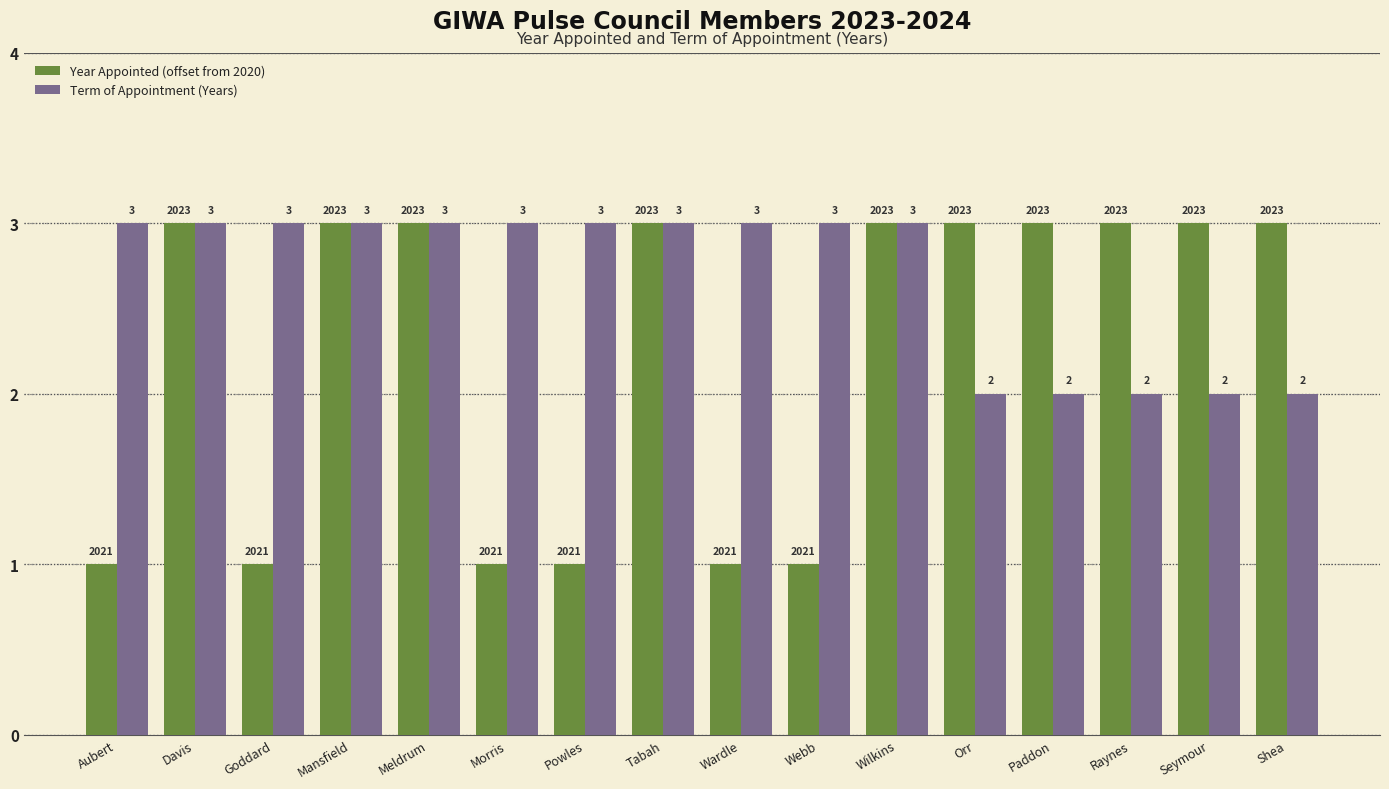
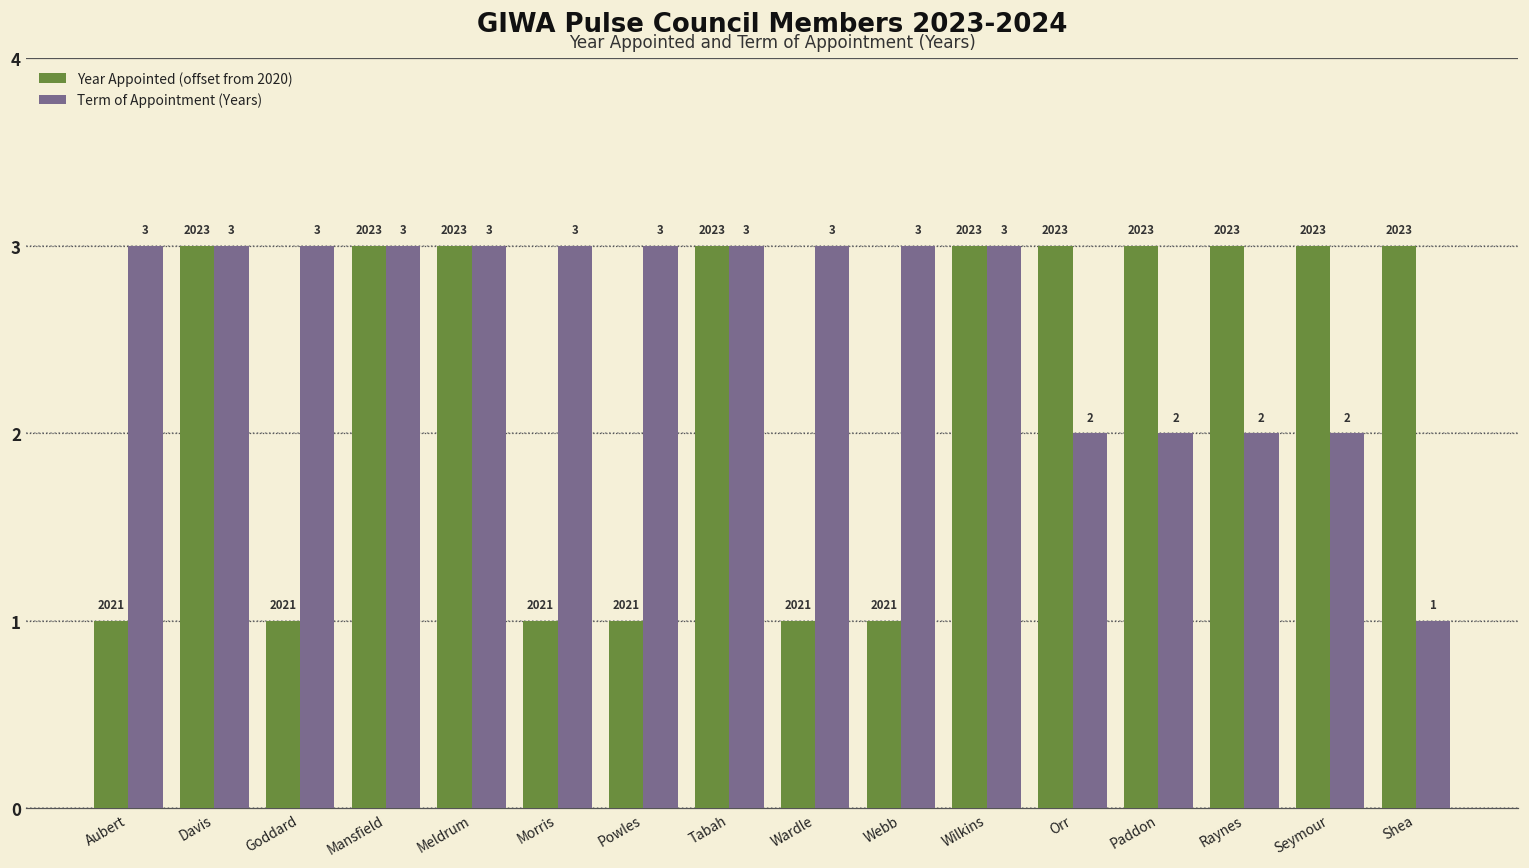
Term of Appointment (Years), Shea: 2 -> 1
